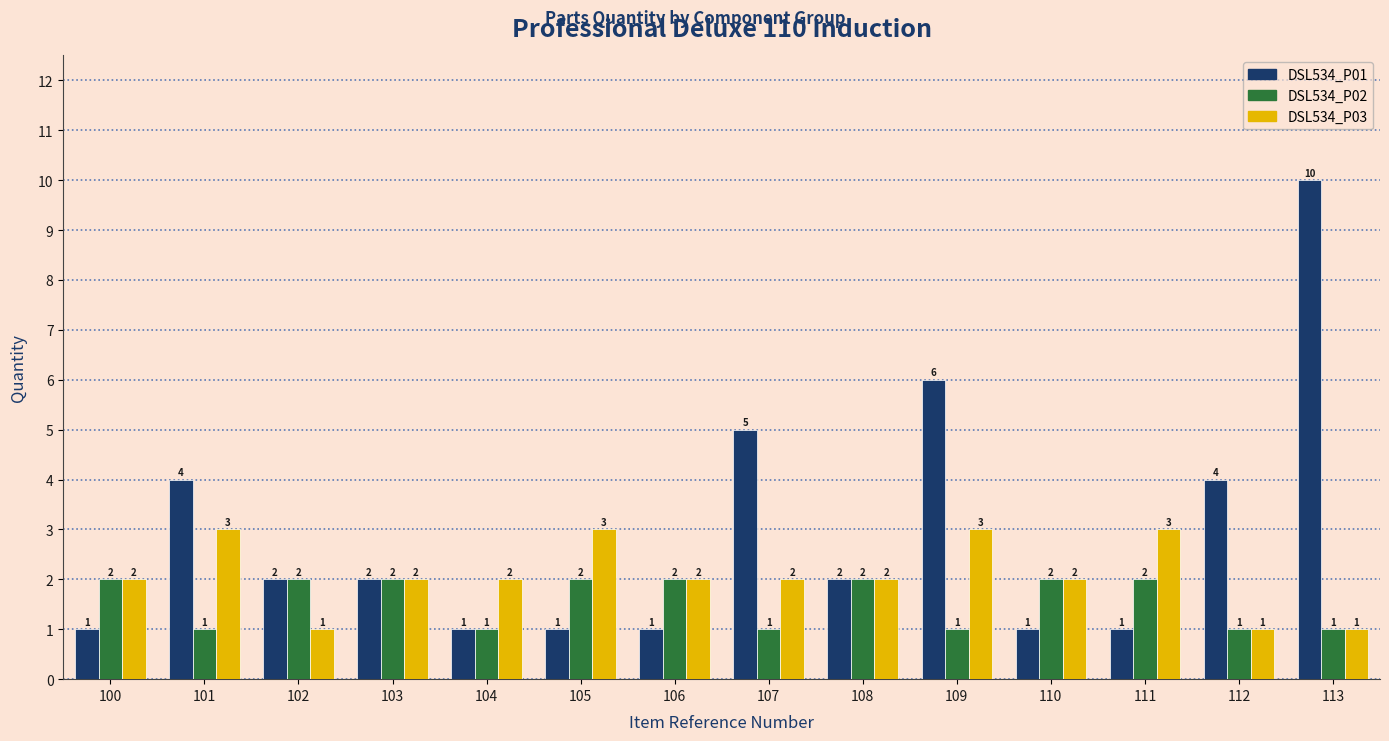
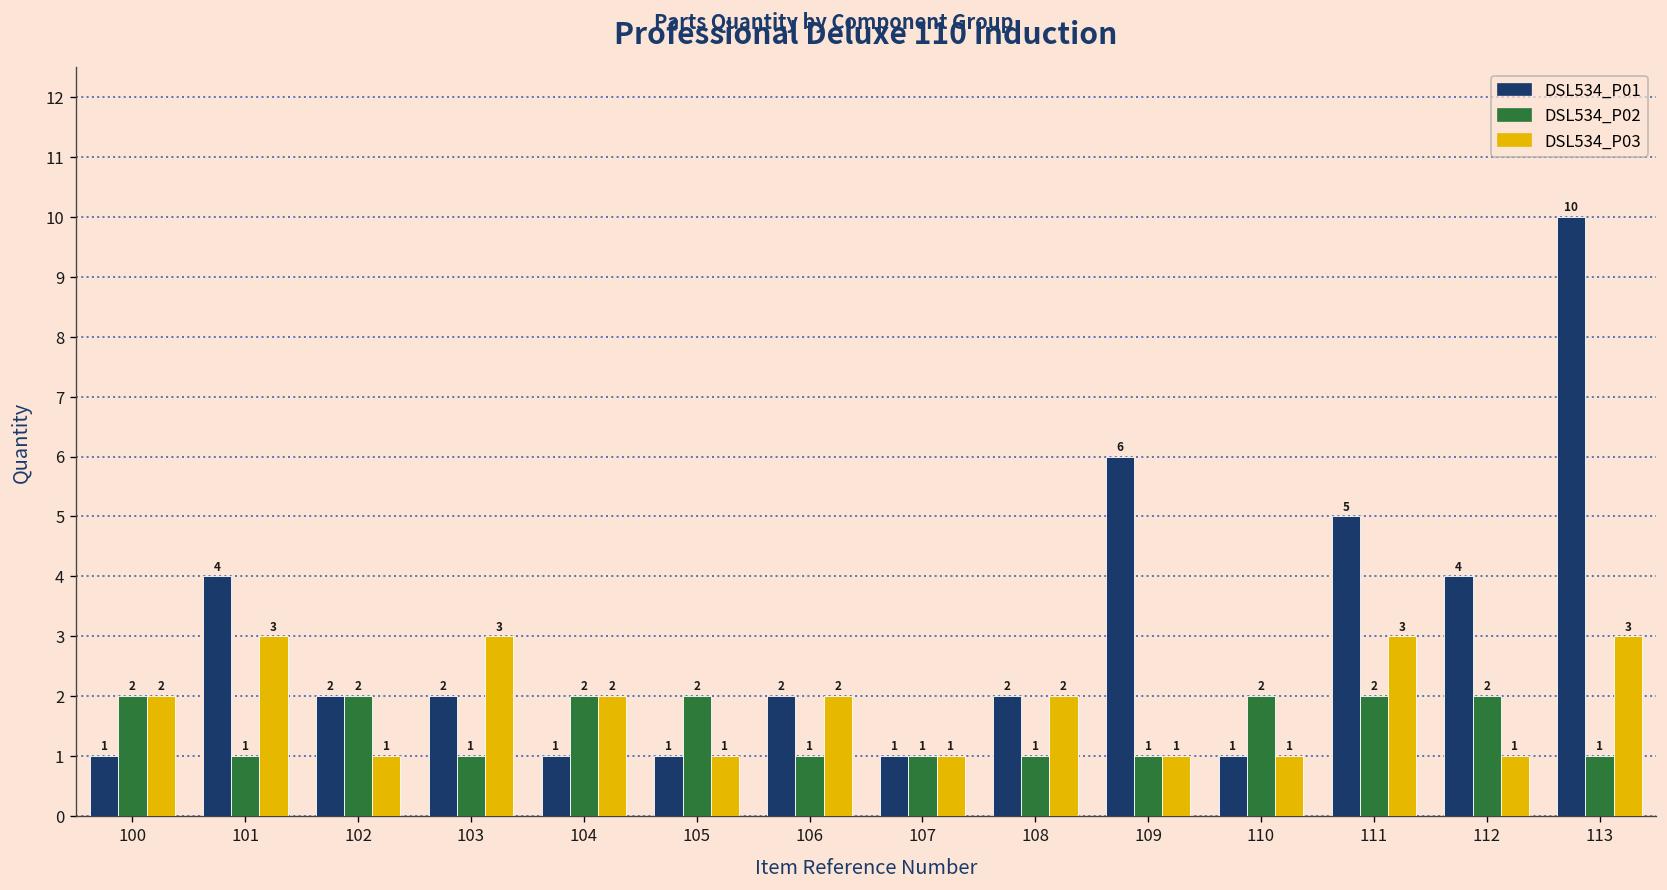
DSL534_P02, 103: 2 -> 1
DSL534_P03, 103: 2 -> 3
DSL534_P02, 104: 1 -> 2
DSL534_P03, 105: 3 -> 1
DSL534_P01, 106: 1 -> 2
DSL534_P02, 106: 2 -> 1
DSL534_P01, 107: 5 -> 1
DSL534_P03, 107: 2 -> 1
DSL534_P02, 108: 2 -> 1
DSL534_P03, 109: 3 -> 1
DSL534_P03, 110: 2 -> 1
DSL534_P01, 111: 1 -> 5
DSL534_P02, 112: 1 -> 2
DSL534_P03, 113: 1 -> 3
